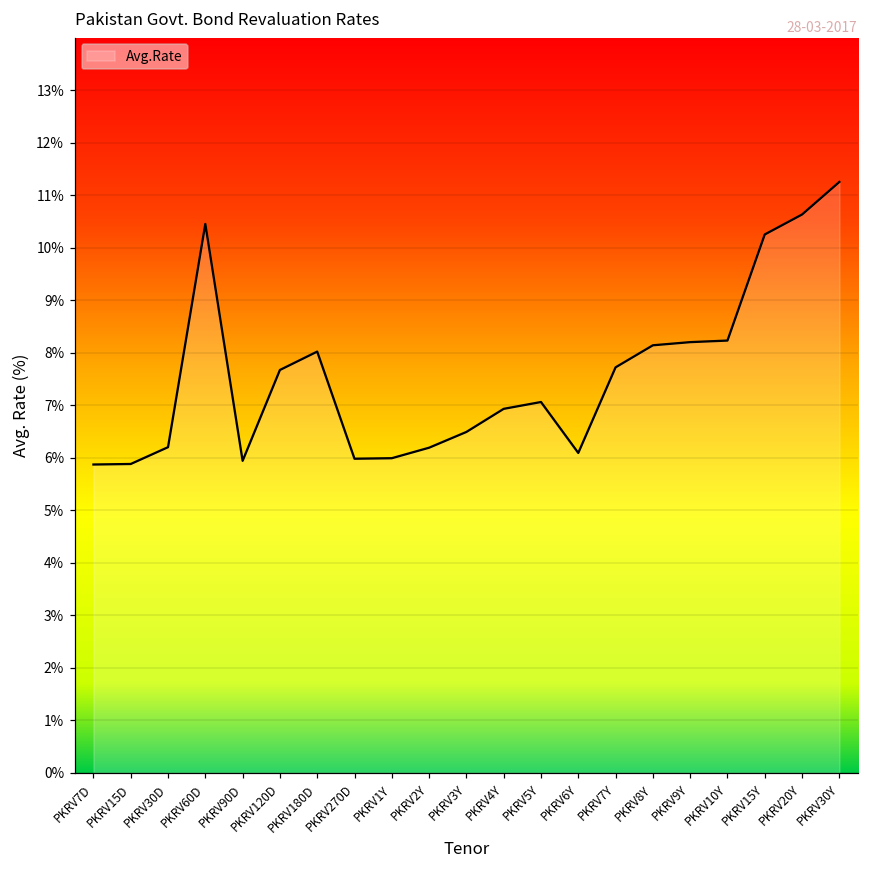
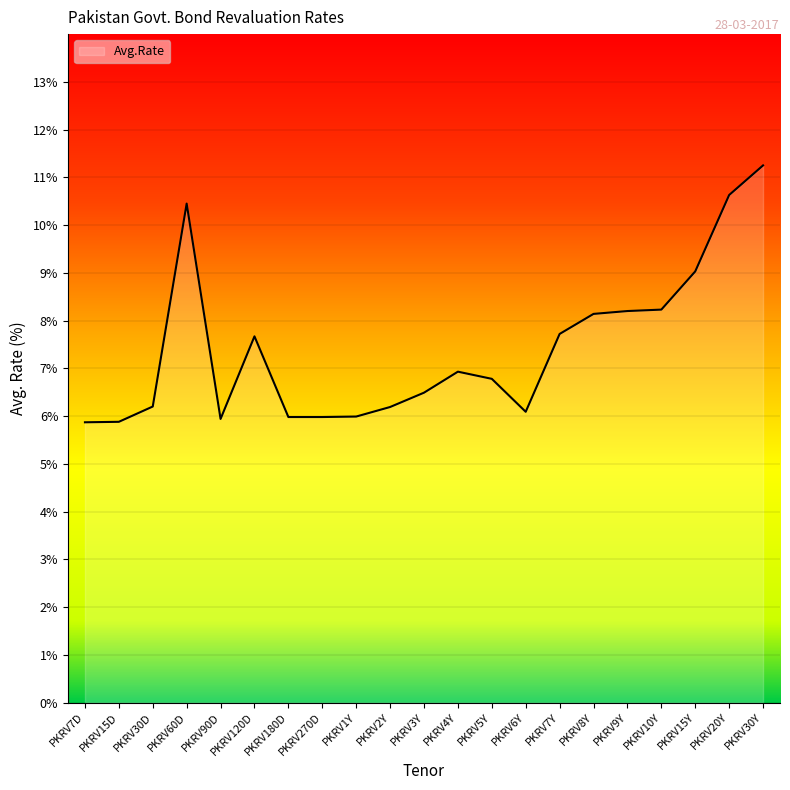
PKRV180D: 8.0% -> 6.0%
PKRV5Y: 7.1% -> 6.8%
PKRV15Y: 10.3% -> 9.0%
